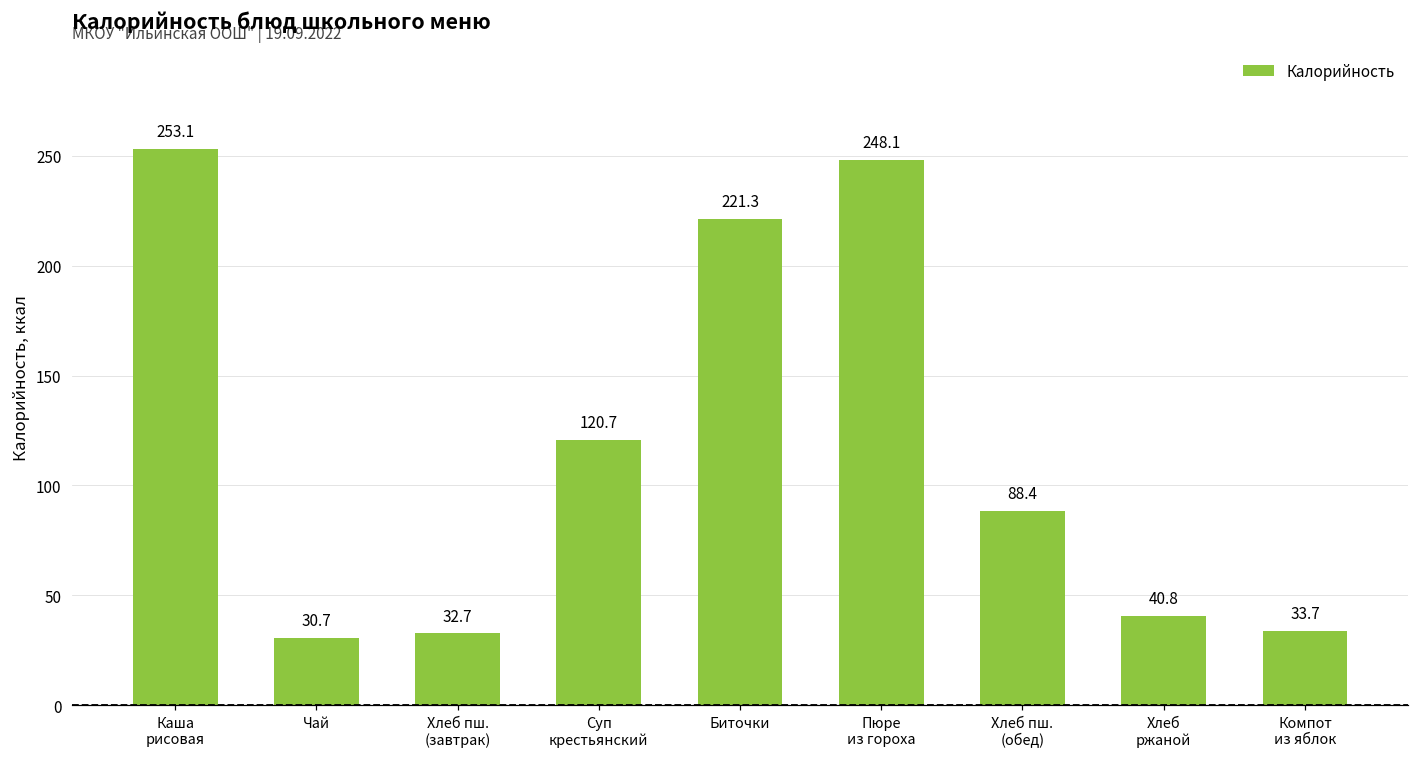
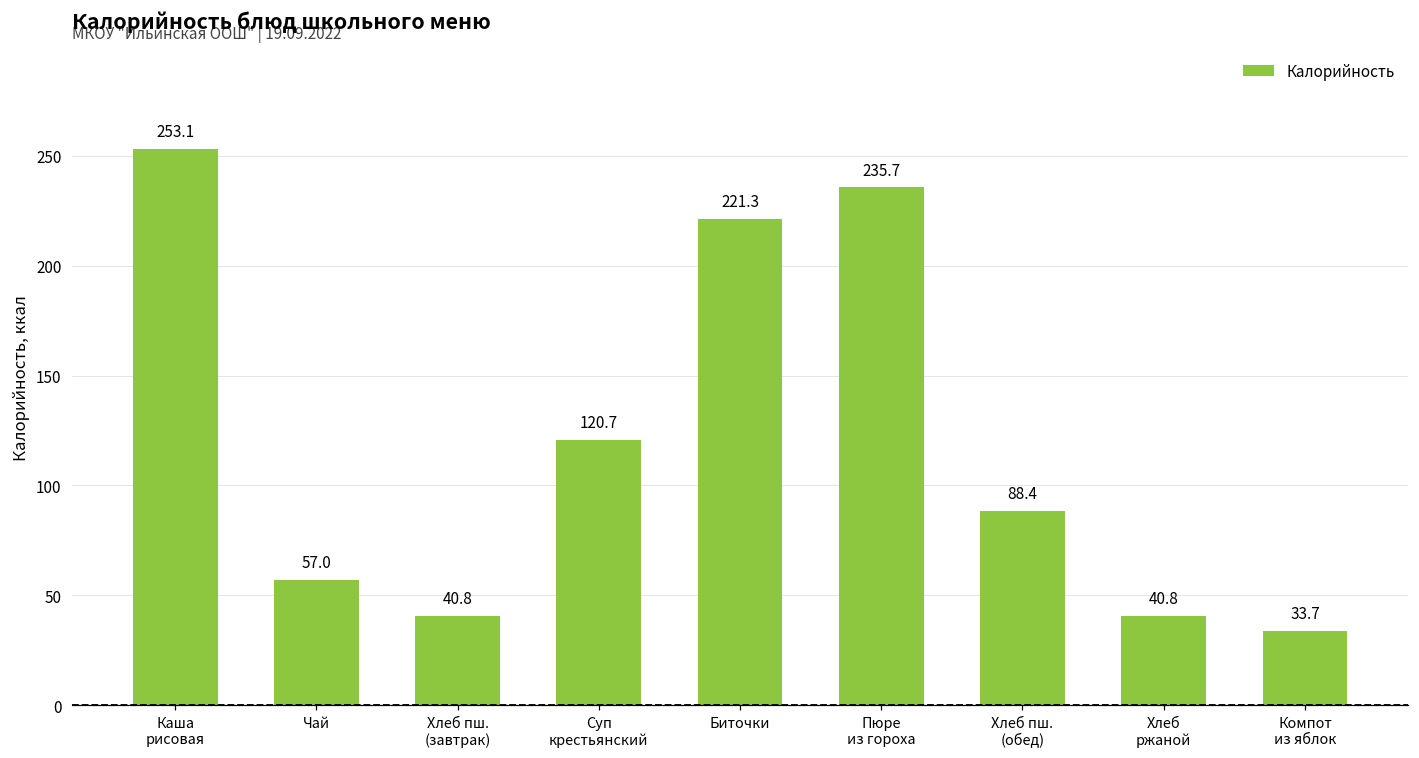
Чай: 30.7 -> 57.0
Хлеб пш. (завтрак): 32.7 -> 40.8
Пюре из гороха: 248.1 -> 235.7
